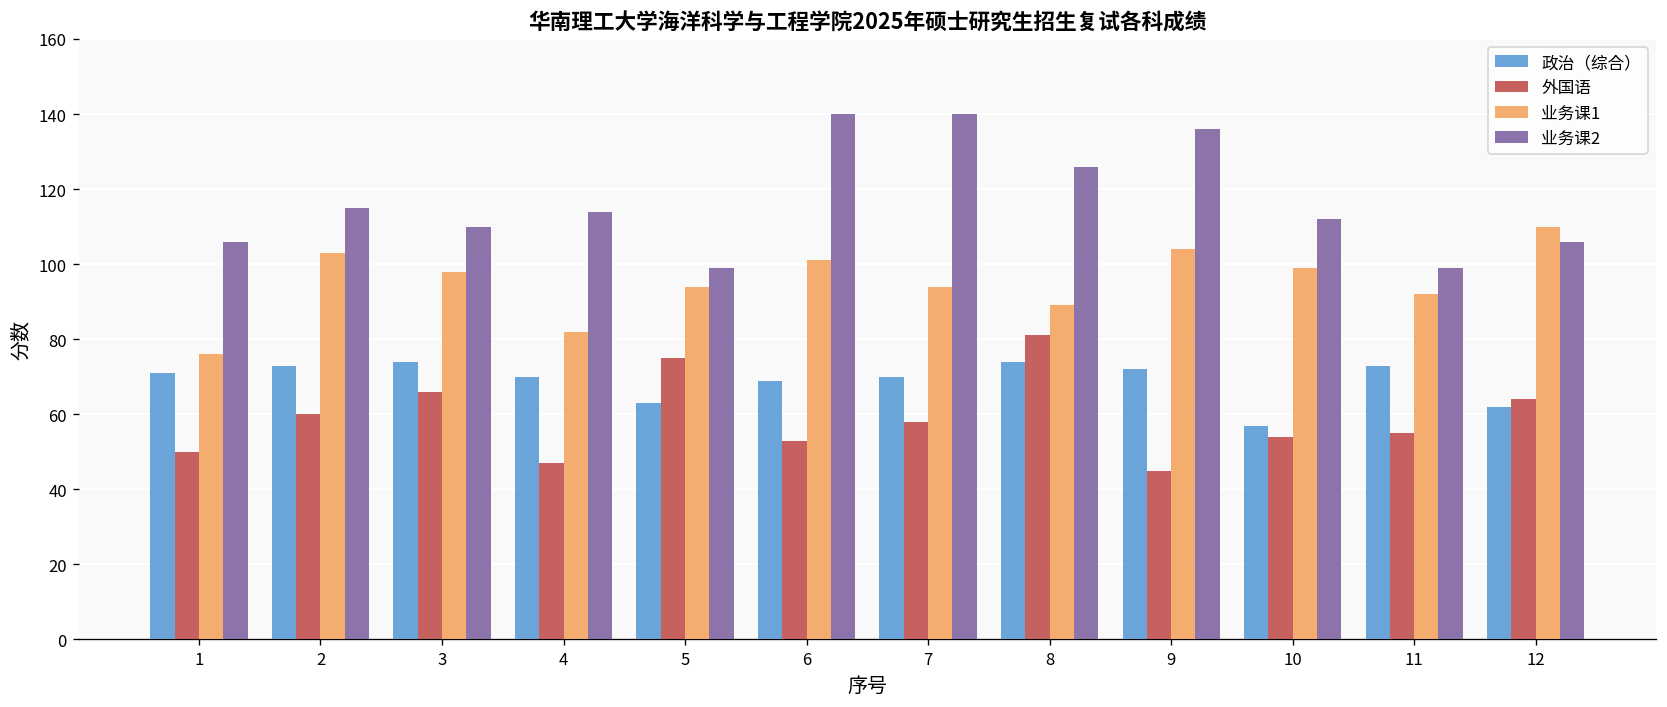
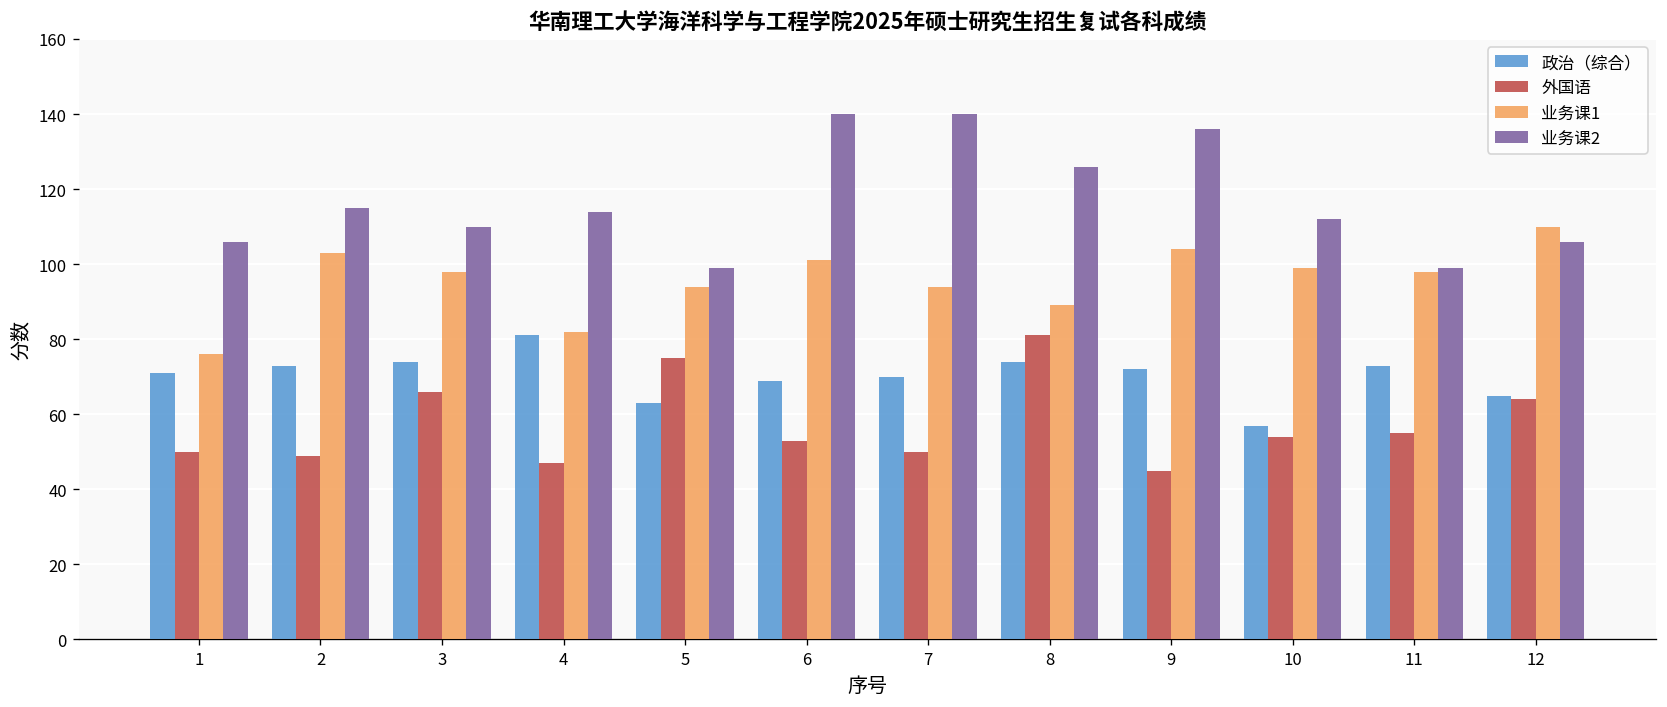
外国语, 2: 60 -> 49
政治（综合）, 4: 70 -> 81
外国语, 7: 58 -> 50
业务课1, 11: 92 -> 98
政治（综合）, 12: 62 -> 65
